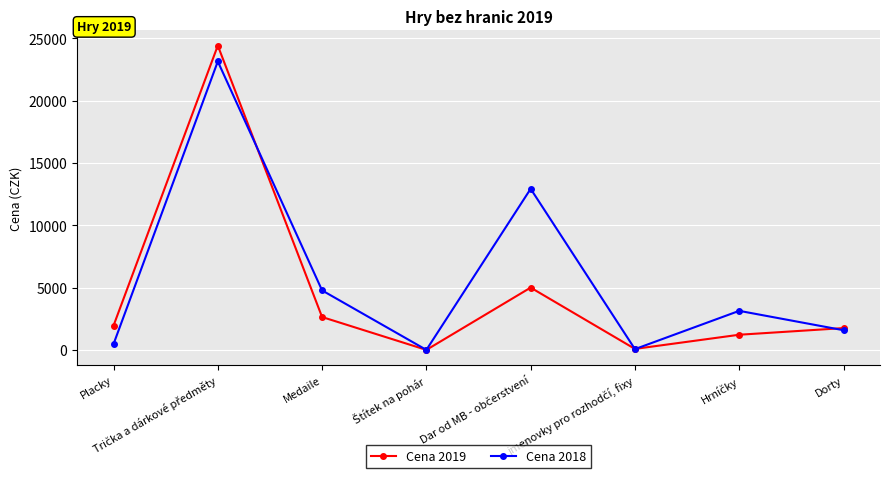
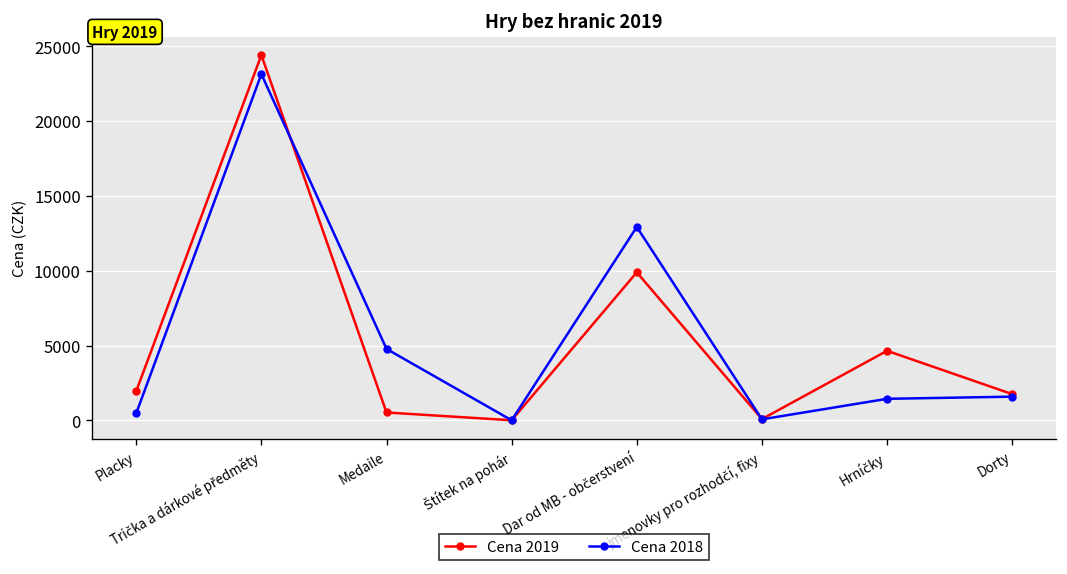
Cena 2019, Medaile: 2600 -> 500
Cena 2019, Dar od MB - občerstvení: 5000 -> 9900
Cena 2019, Hrníčky: 1200 -> 4600
Cena 2018, Hrníčky: 3100 -> 1400
